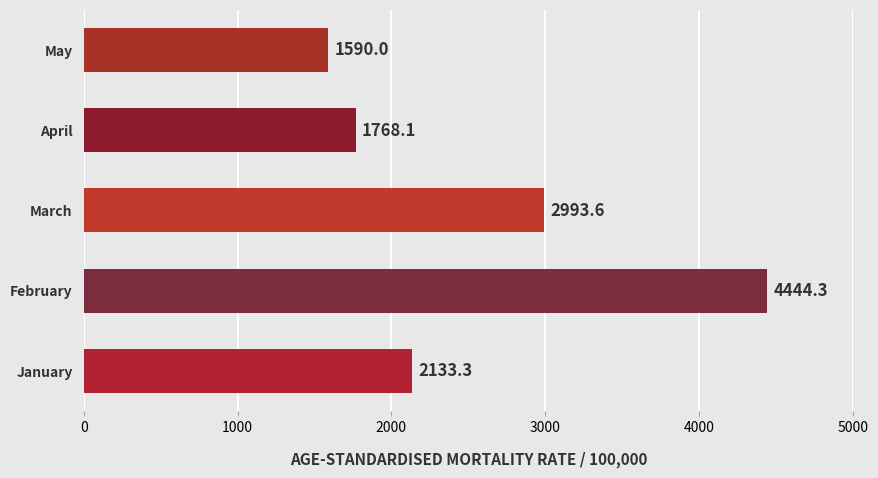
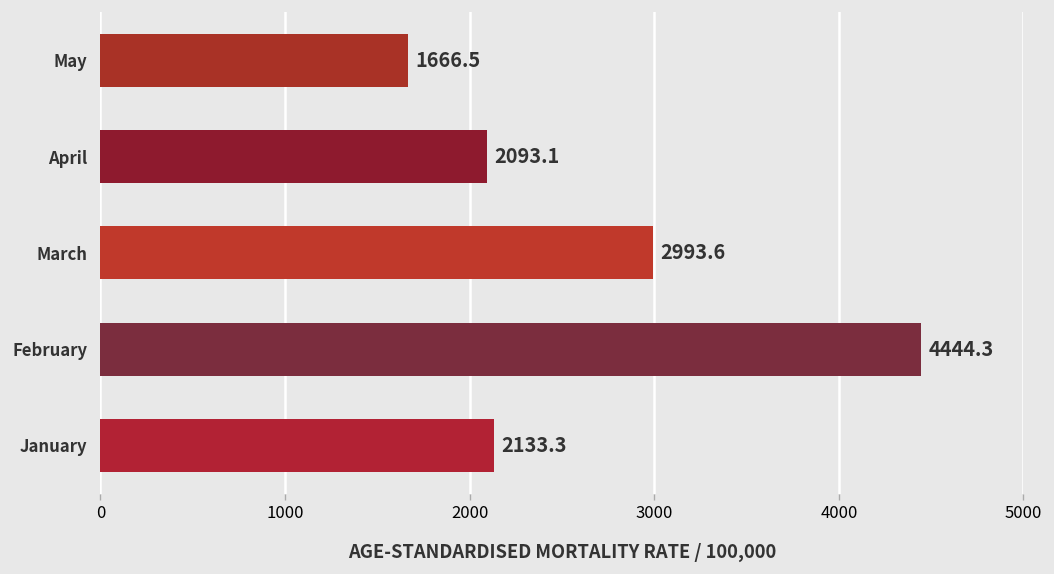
May: 1590.0 -> 1666.5
April: 1768.1 -> 2093.1
